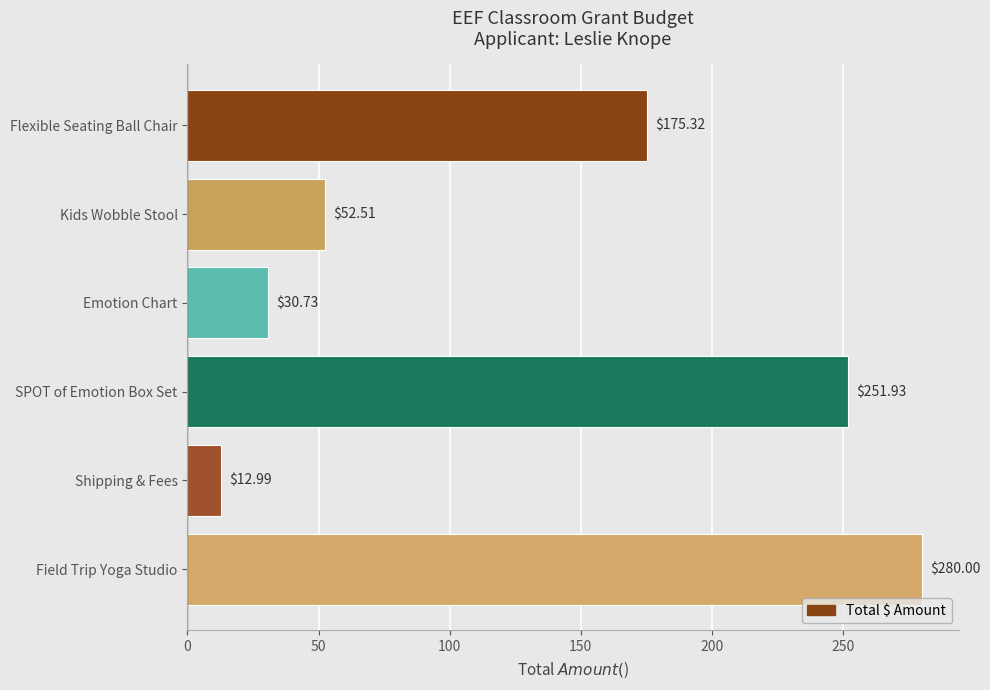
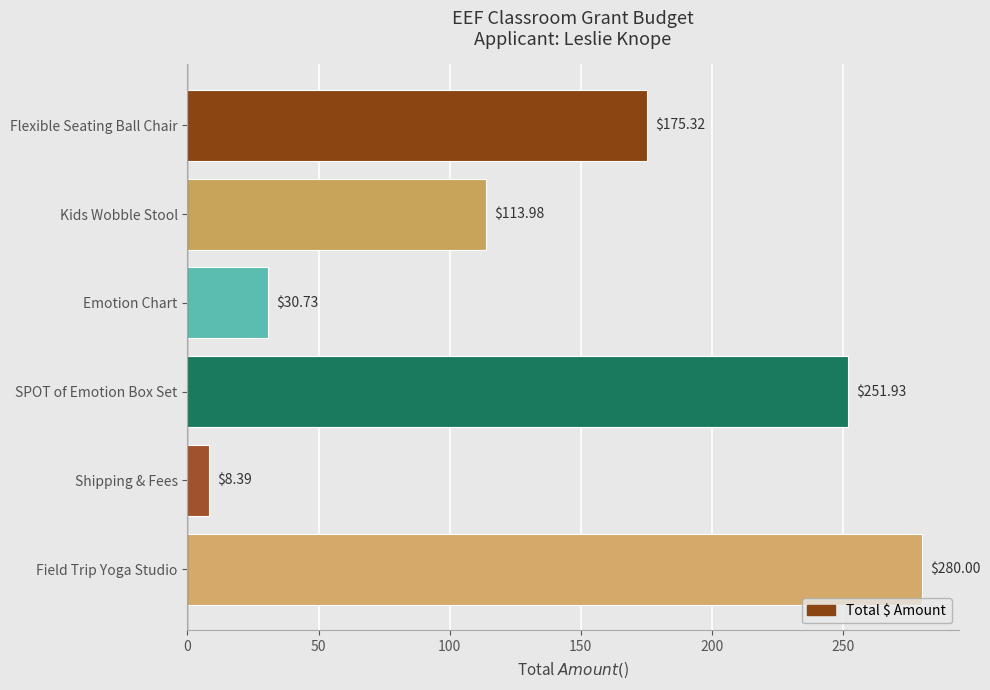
Kids Wobble Stool: $52.51 -> $113.98
Shipping & Fees: $12.99 -> $8.39
